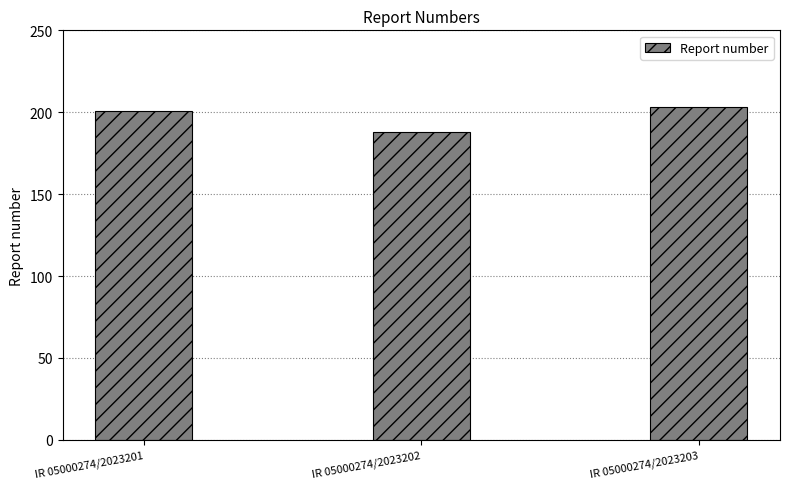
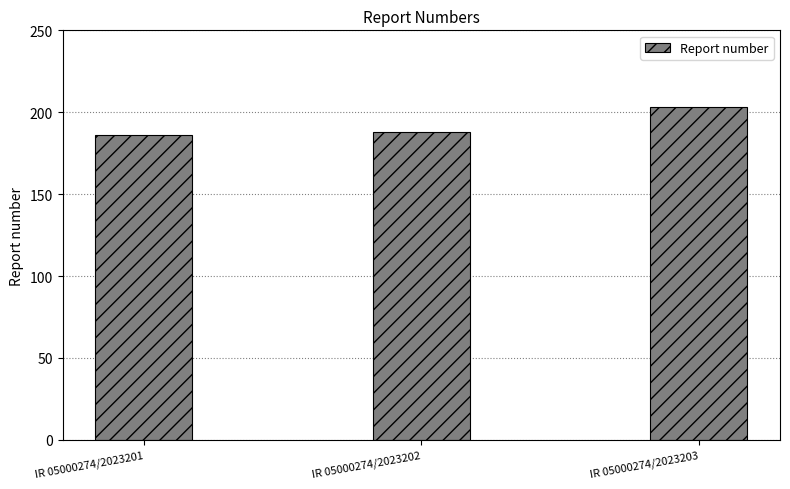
IR 05000274/2023201: 201 -> 186
